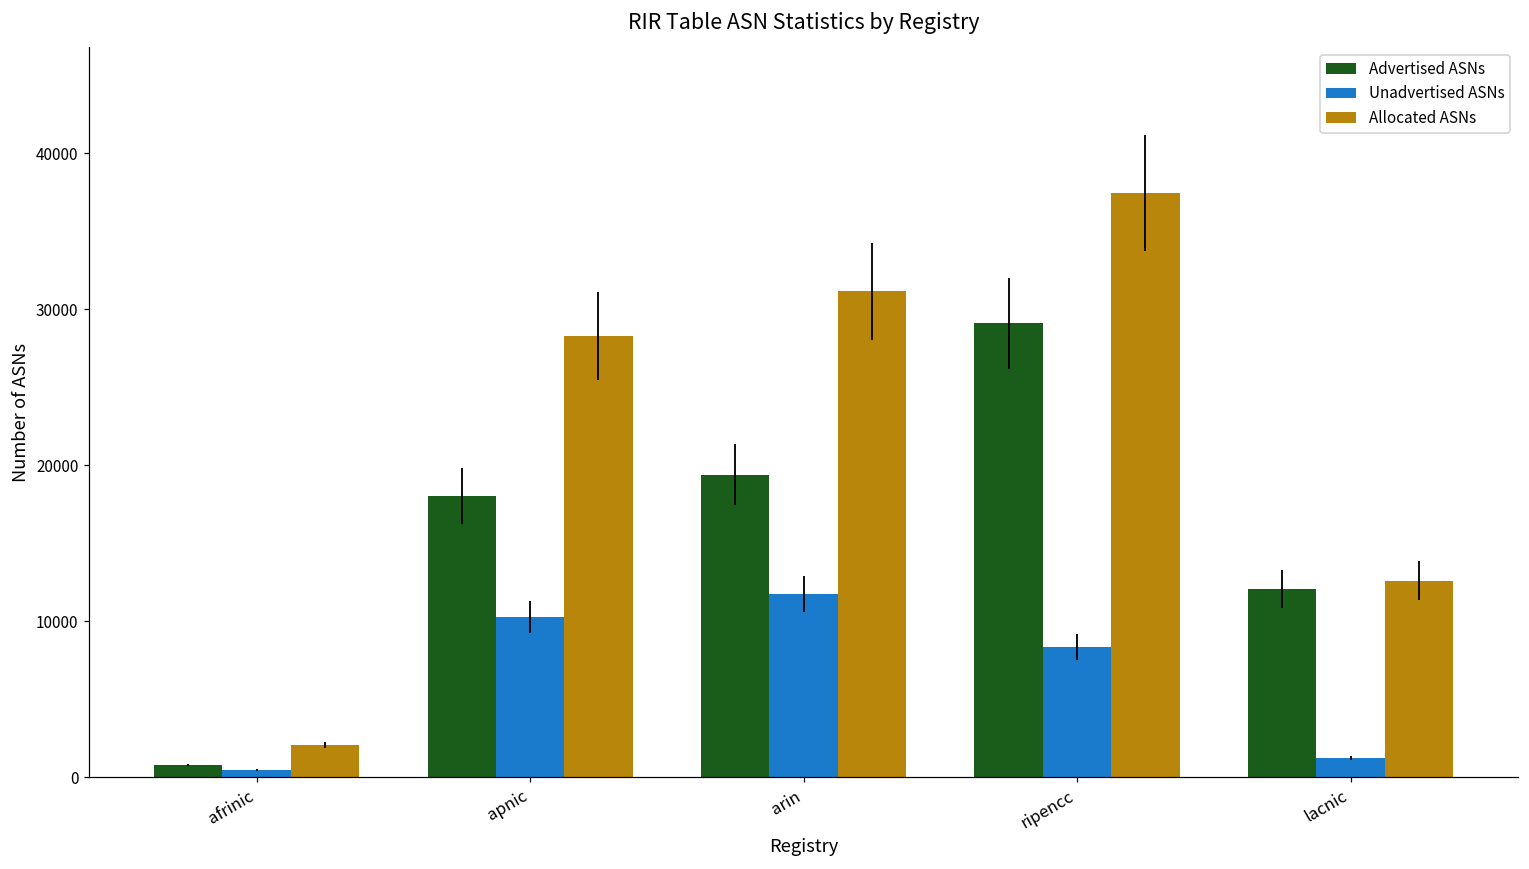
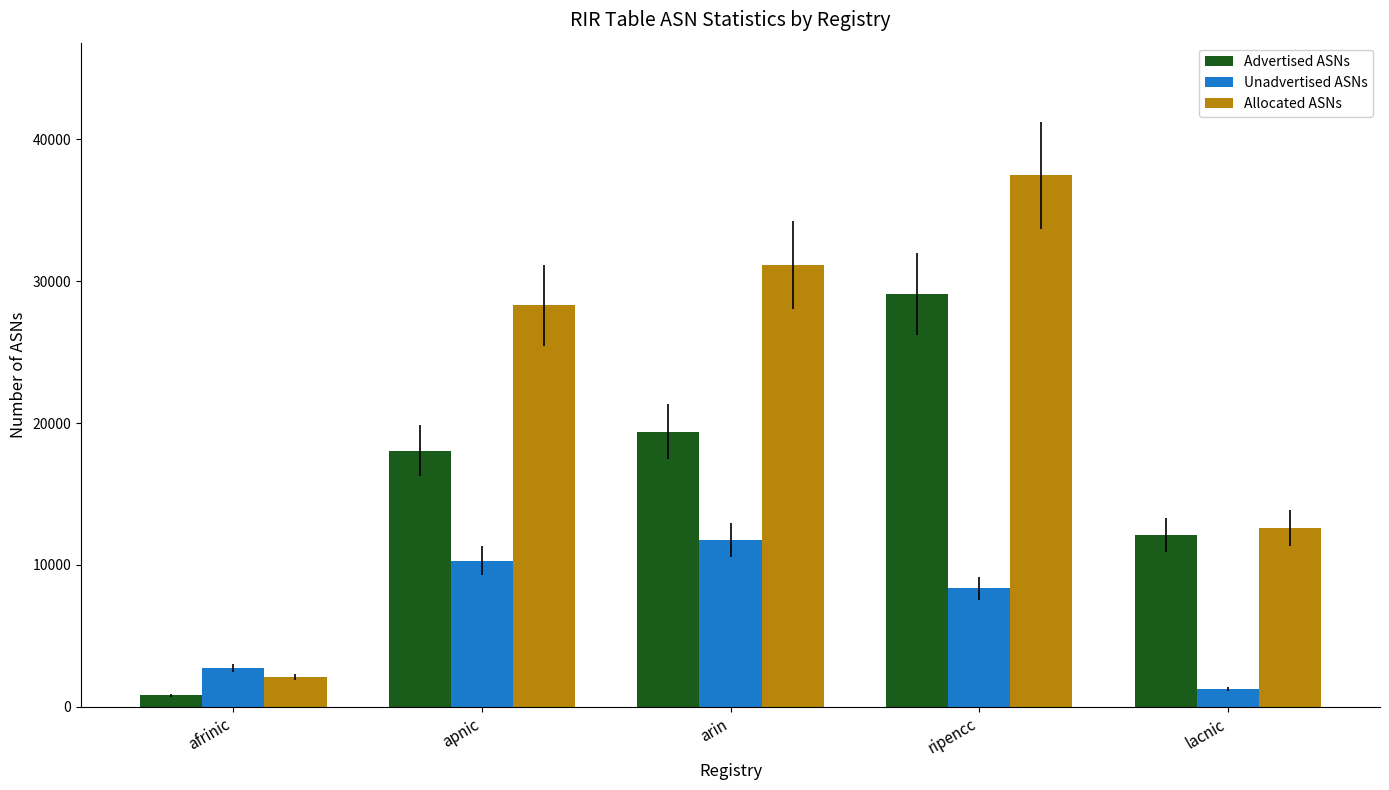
Unadvertised ASNs, afrinic: 500 -> 2800
